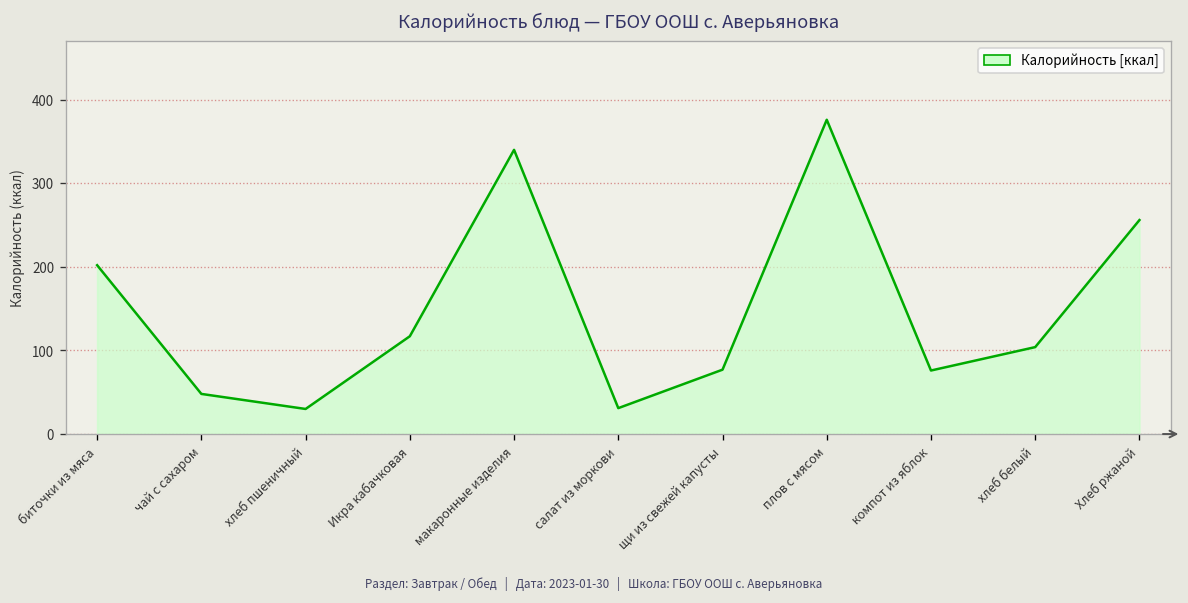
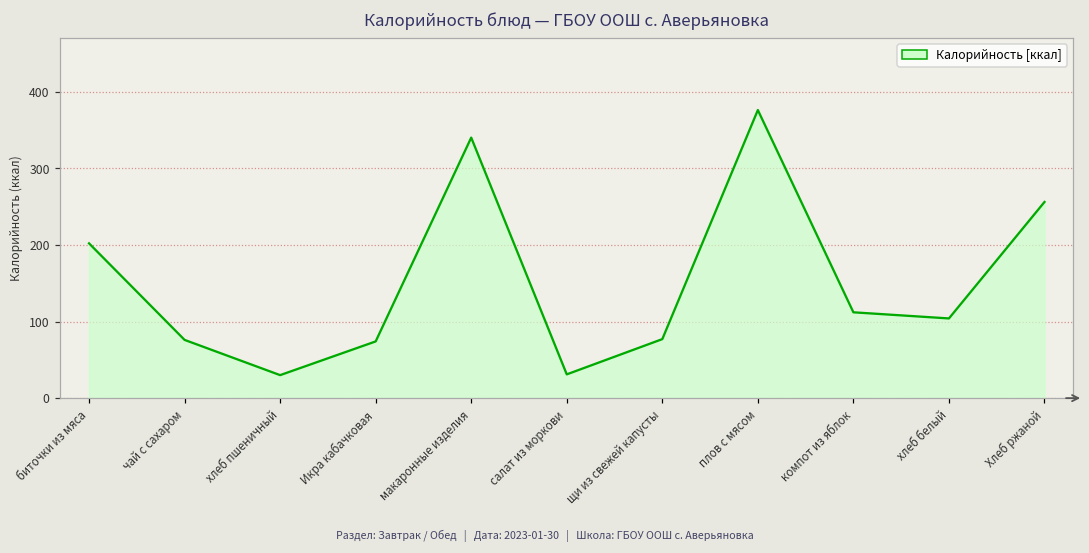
чай с сахаром: 50 -> 80
Икра кабачковая: 120 -> 70
компот из яблок: 80 -> 110
